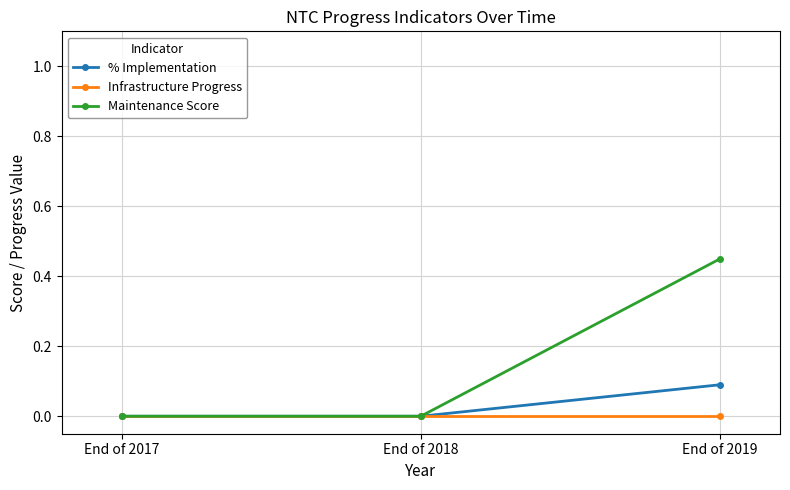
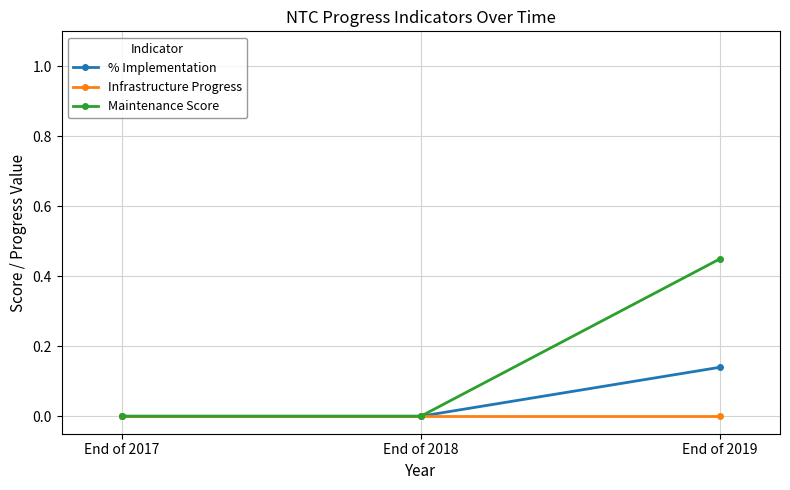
% Implementation, End of 2019: 0.09 -> 0.14
